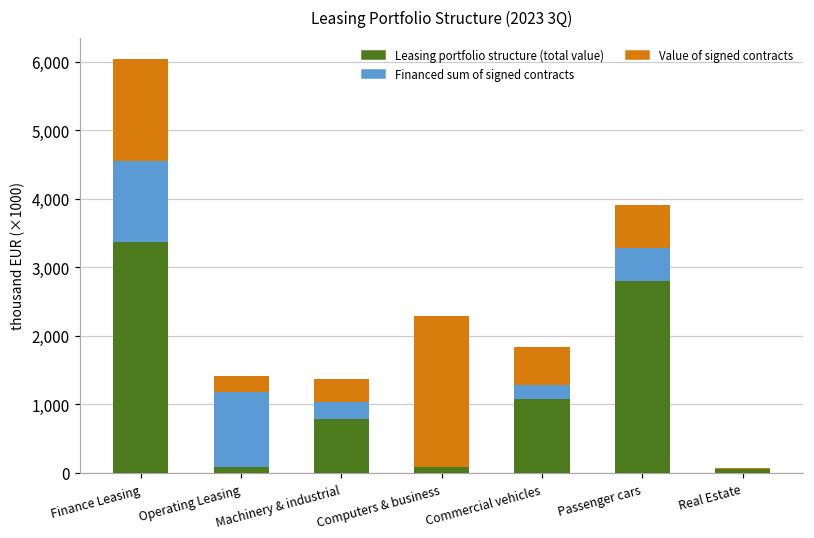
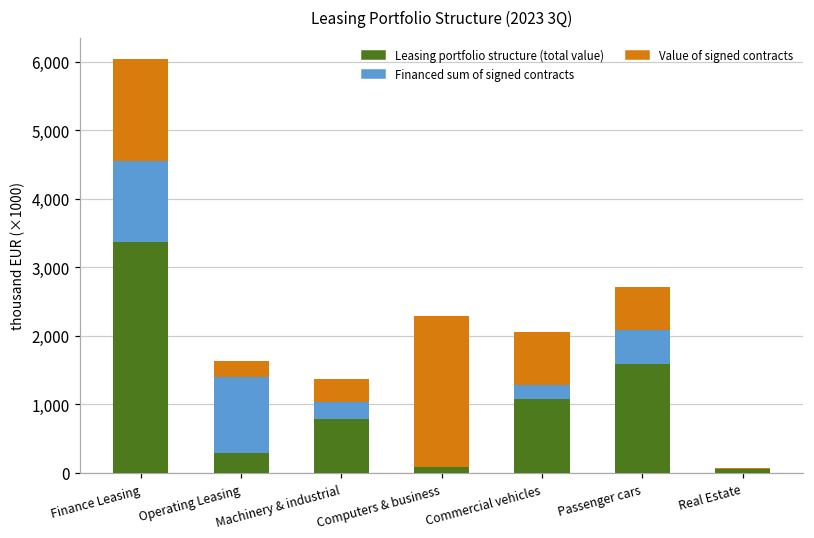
Leasing portfolio structure (total value), Operating Leasing: 100 -> 300
Value of signed contracts, Commercial vehicles: 600 -> 800
Leasing portfolio structure (total value), Passenger cars: 2,800 -> 1,600
